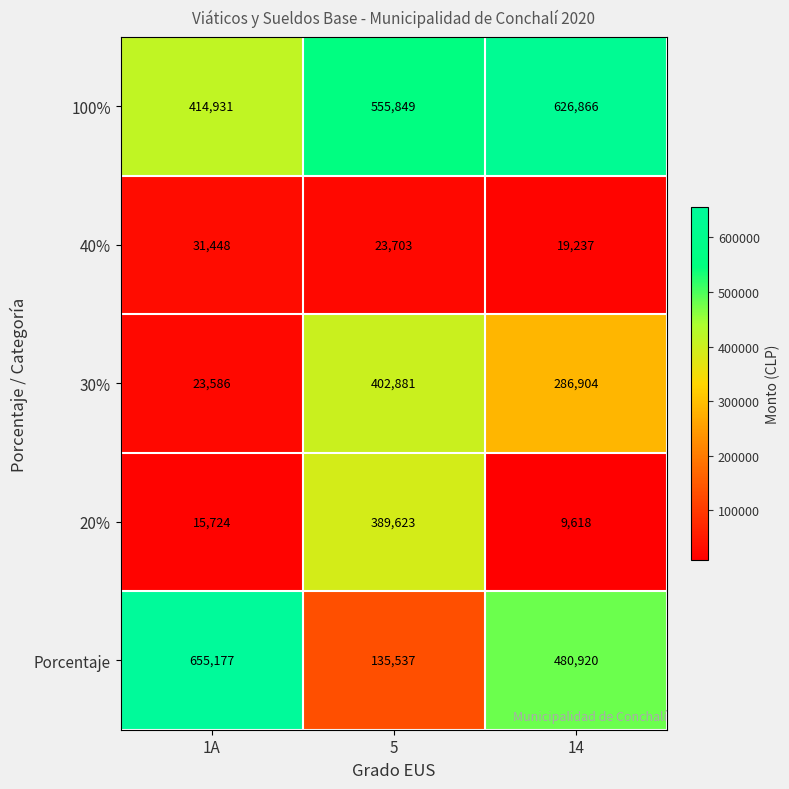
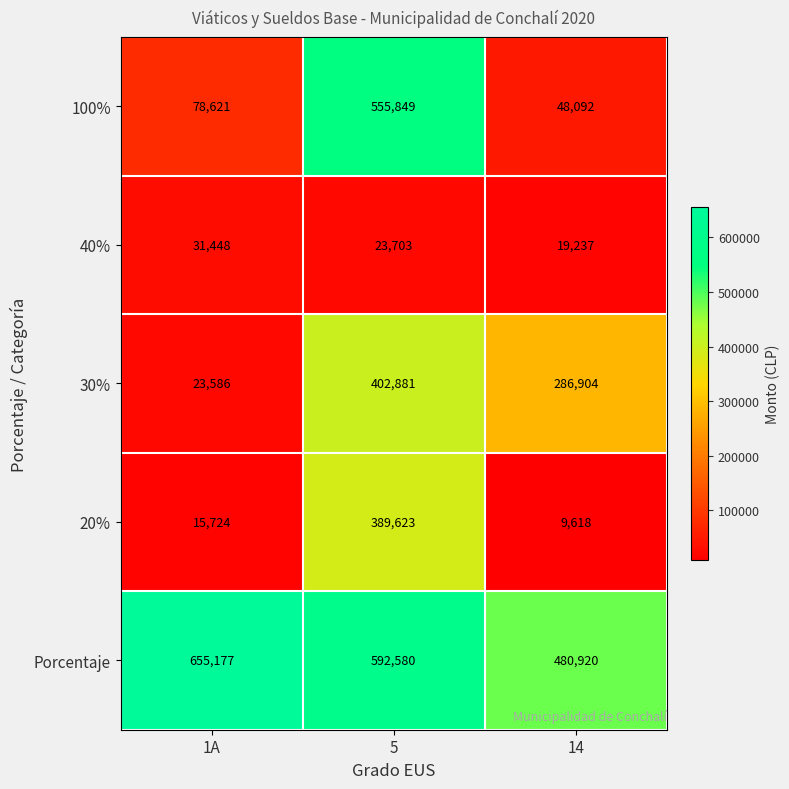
100%, 1A: 414,931 -> 78,621
100%, 14: 626,866 -> 48,092
Porcentaje, 5: 135,537 -> 592,580
